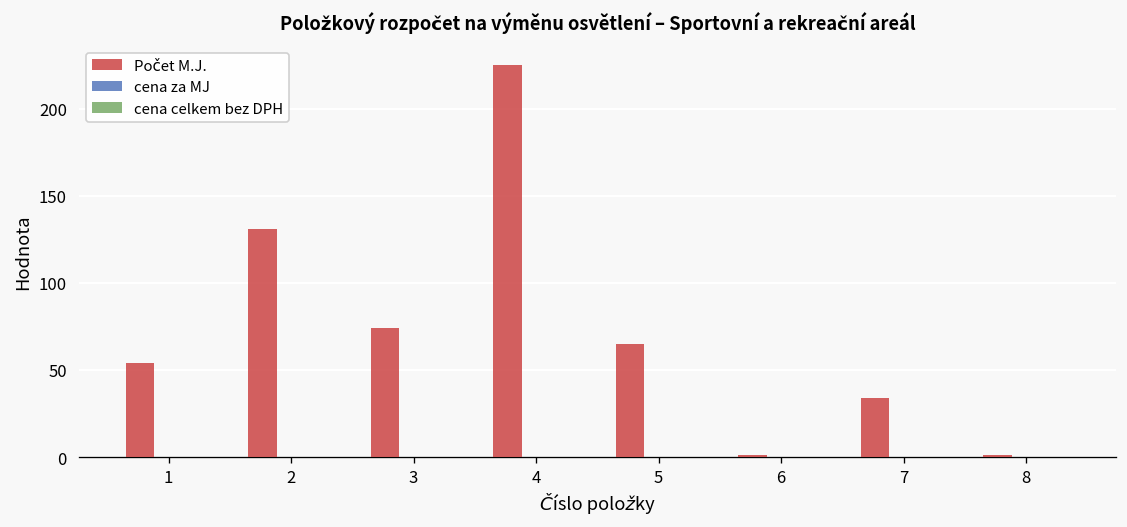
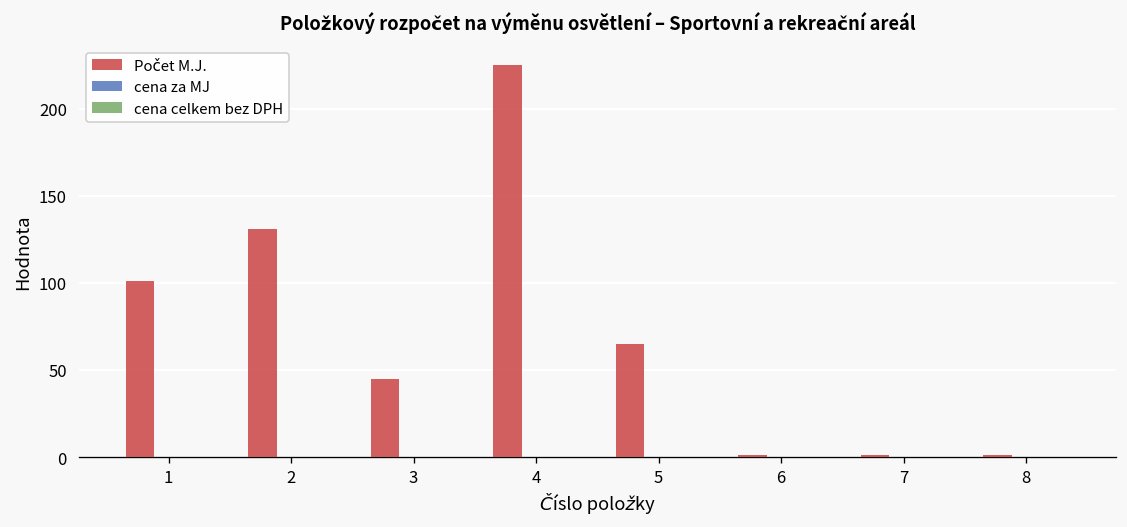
Počet M.J., 1: 54 -> 101
Počet M.J., 3: 74 -> 45
Počet M.J., 7: 34 -> 1
